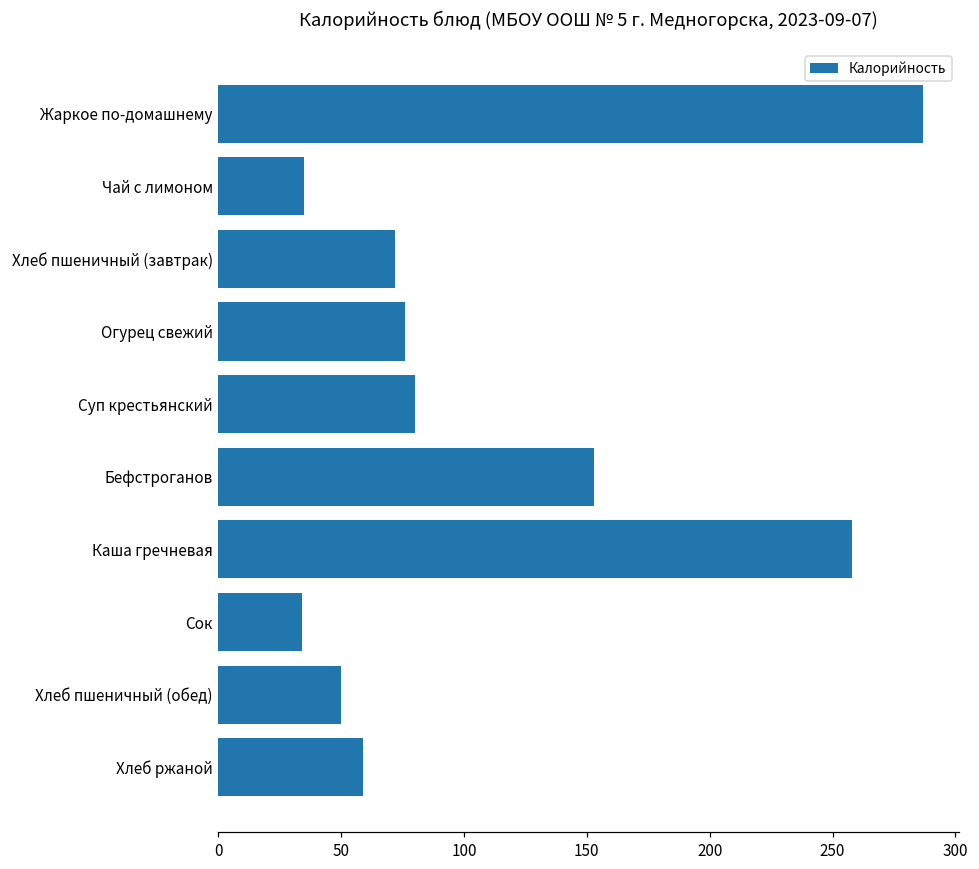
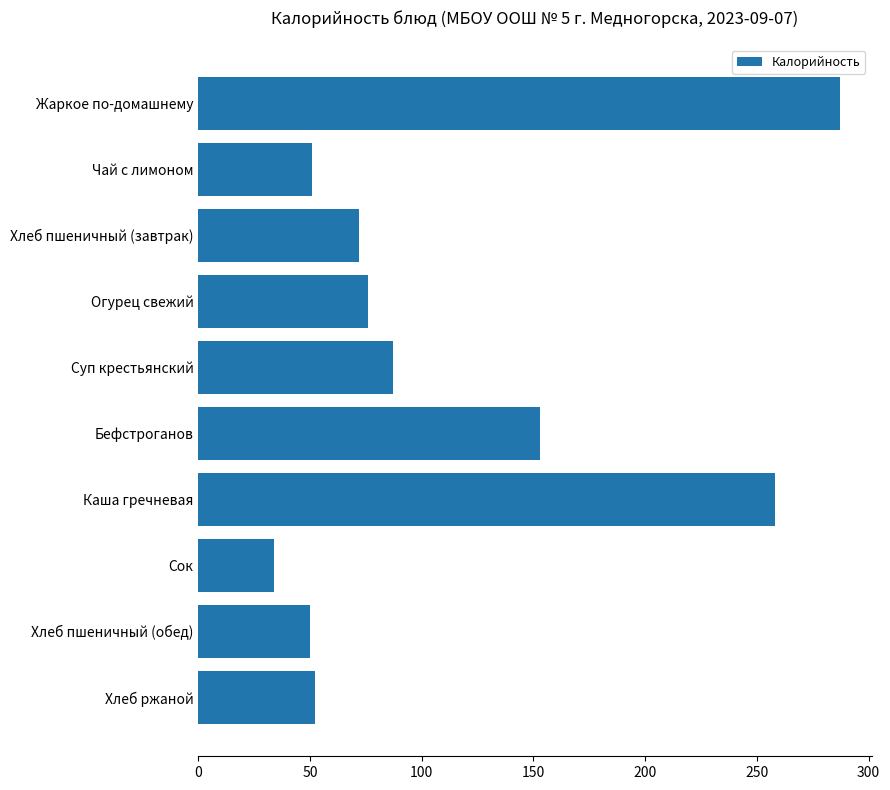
Чай с лимоном: 35 -> 51
Суп крестьянский: 80 -> 87
Хлеб ржаной: 59 -> 52
